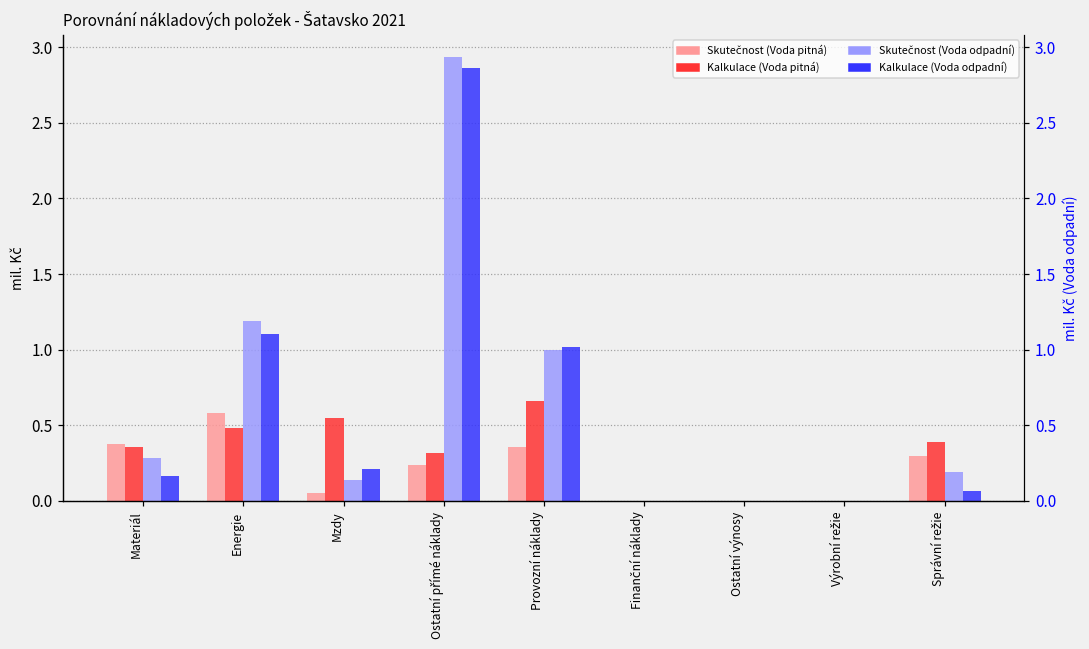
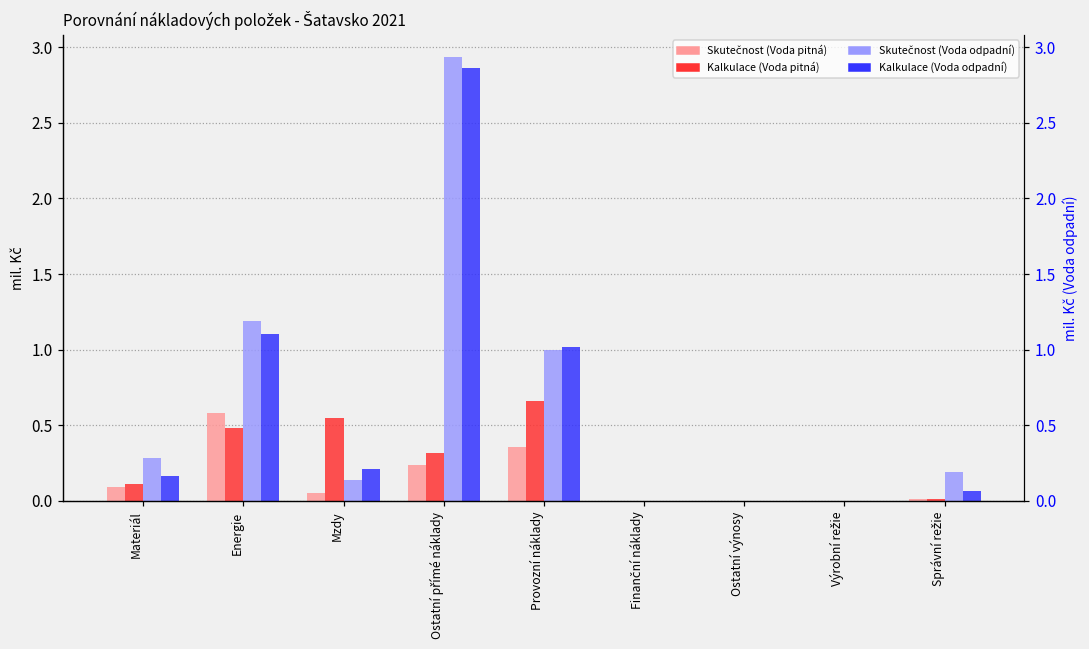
Skutečnost (Voda pitná), Materiál: 0.38 -> 0.09
Kalkulace (Voda pitná), Materiál: 0.36 -> 0.11
Skutečnost (Voda pitná), Správní režie: 0.30 -> 0.01
Kalkulace (Voda pitná), Správní režie: 0.39 -> 0.01
